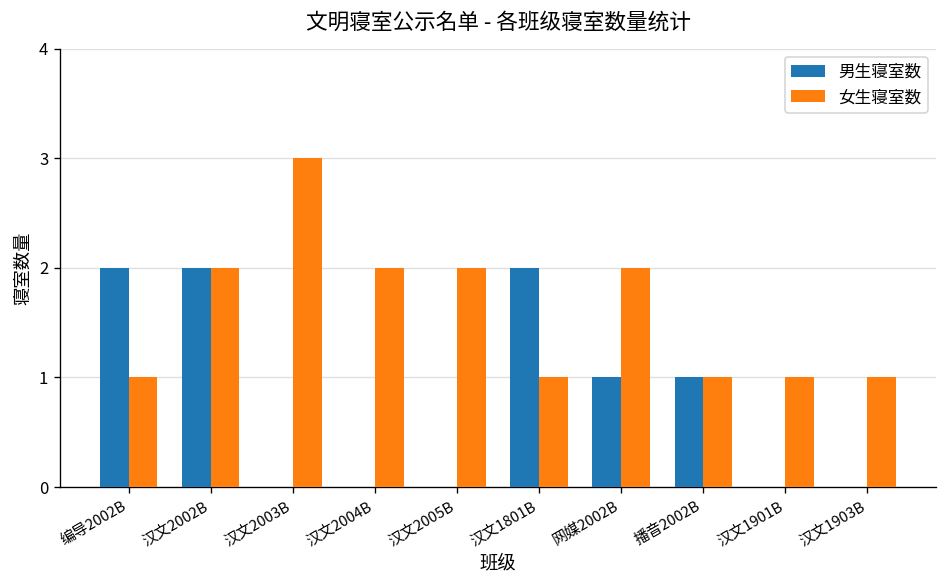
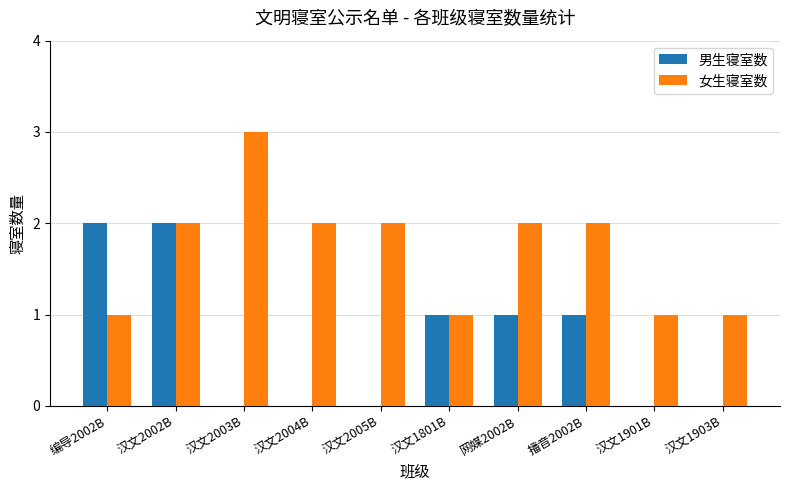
男生寝室数, 汉文1801B: 2 -> 1
女生寝室数, 播音2002B: 1 -> 2
